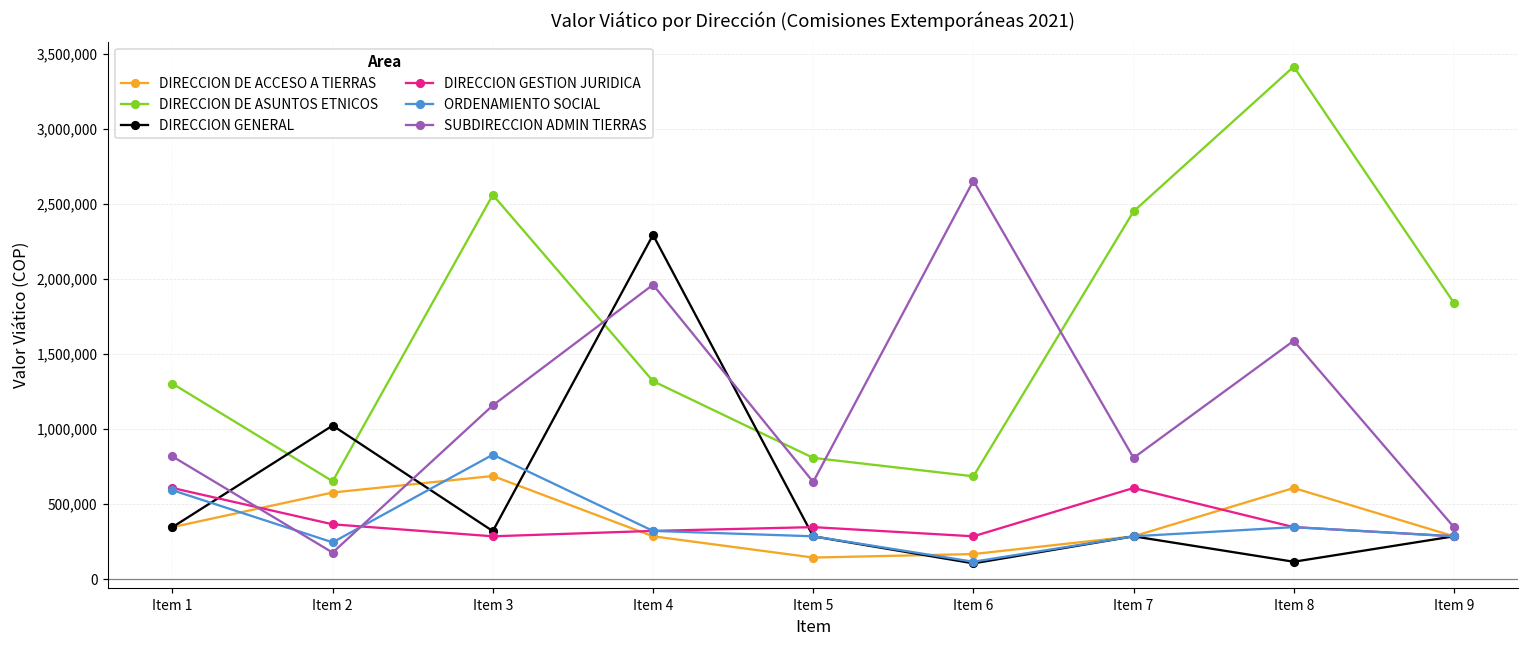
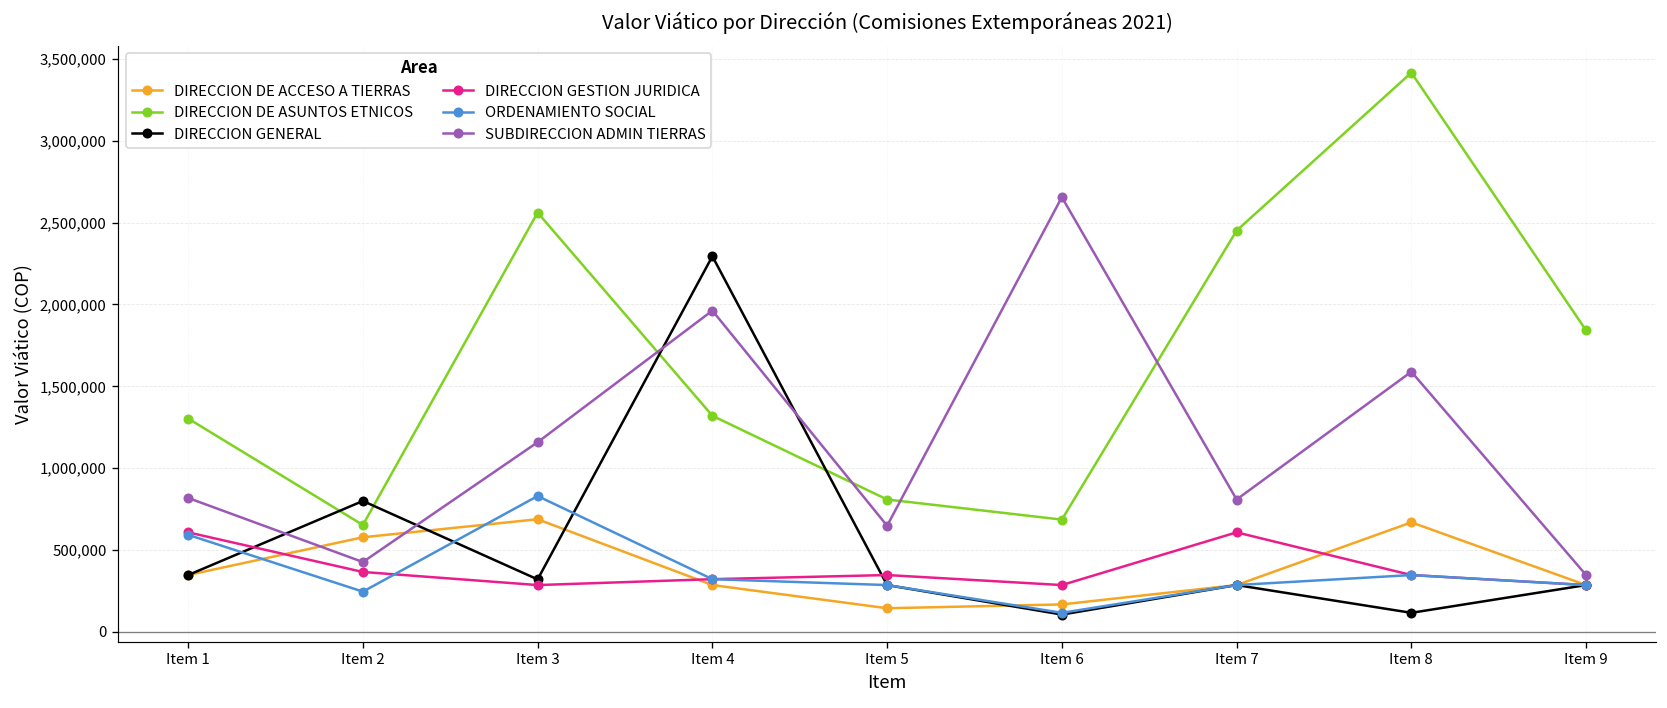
DIRECCION GENERAL, Item 2: 1,020,000 -> 800,000
SUBDIRECCION ADMIN TIERRAS, Item 2: 180,000 -> 430,000
DIRECCION DE ACCESO A TIERRAS, Item 8: 610,000 -> 670,000
